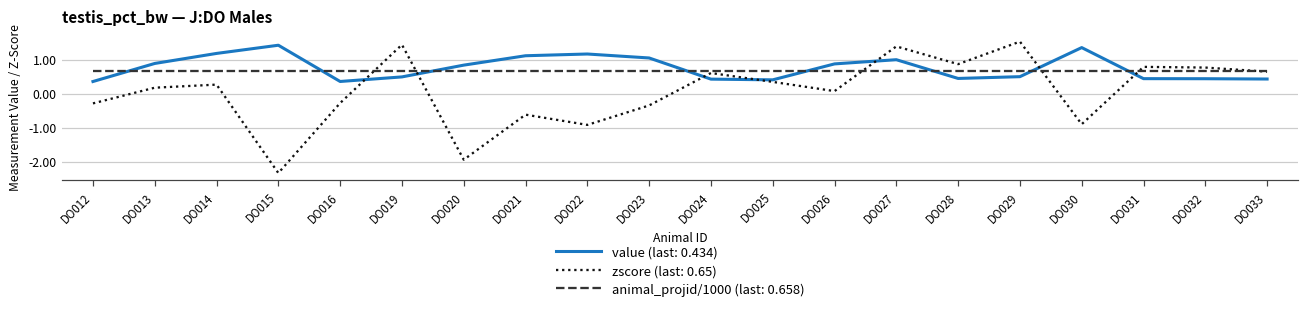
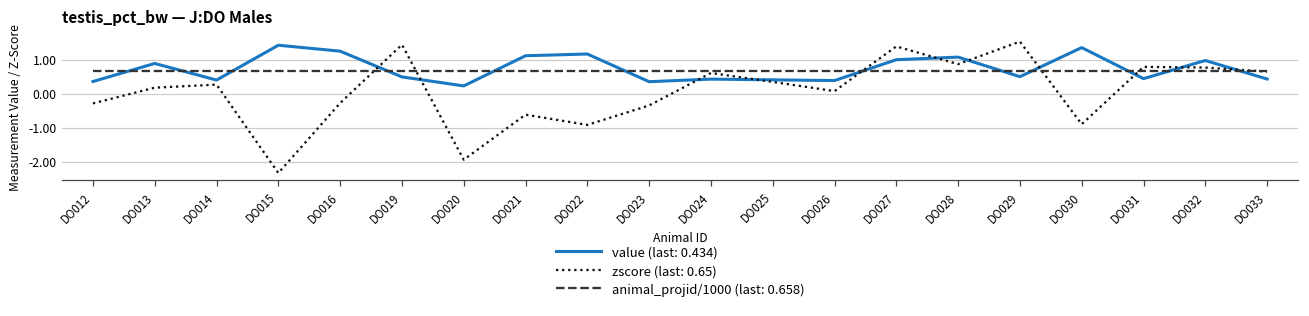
value (last: 0.434), DO014: 1.2 -> 0.4
value (last: 0.434), DO016: 0.4 -> 1.3
value (last: 0.434), DO020: 0.8 -> 0.2
value (last: 0.434), DO023: 1.1 -> 0.4
value (last: 0.434), DO026: 0.9 -> 0.4
value (last: 0.434), DO028: 0.5 -> 1.1
value (last: 0.434), DO032: 0.4 -> 1.0
